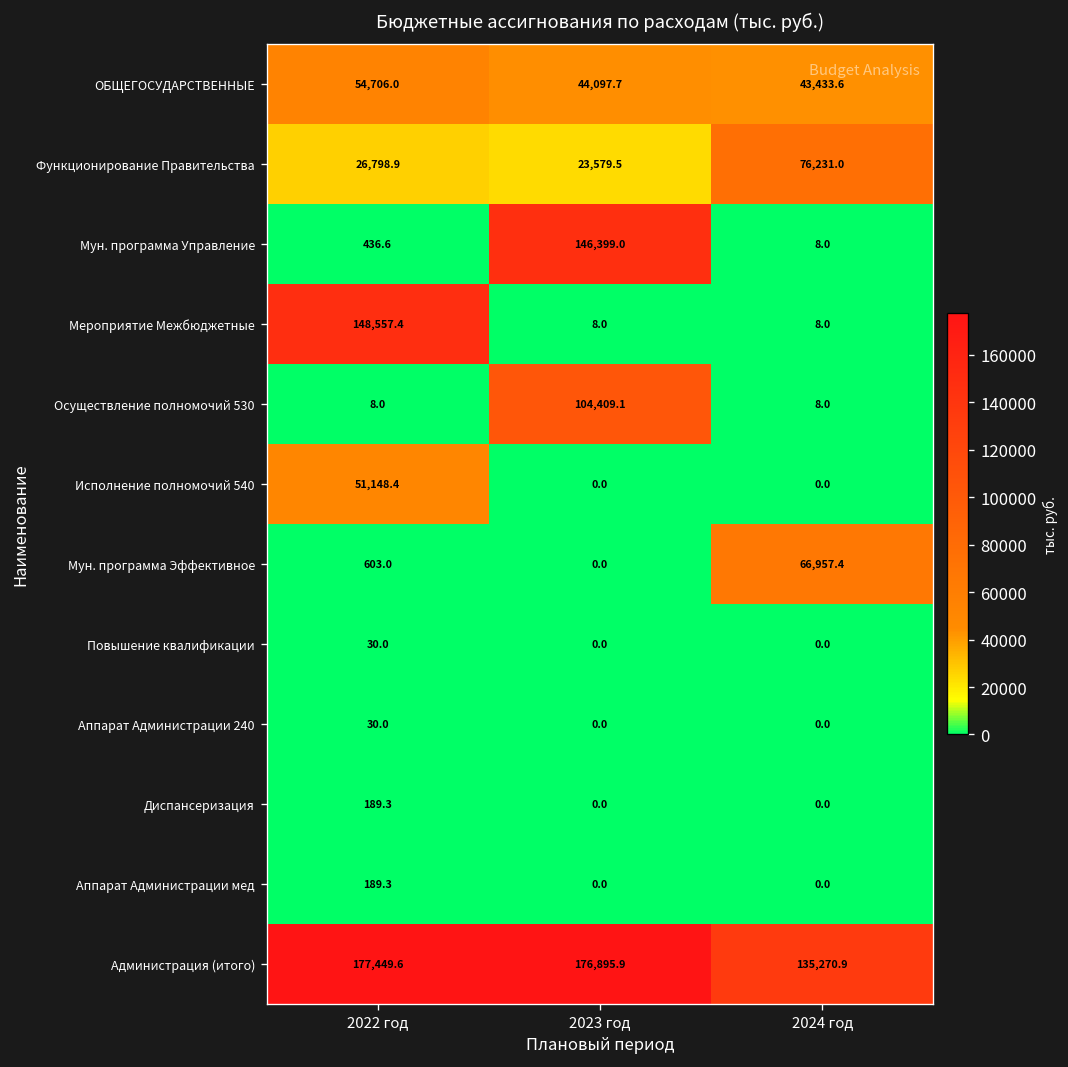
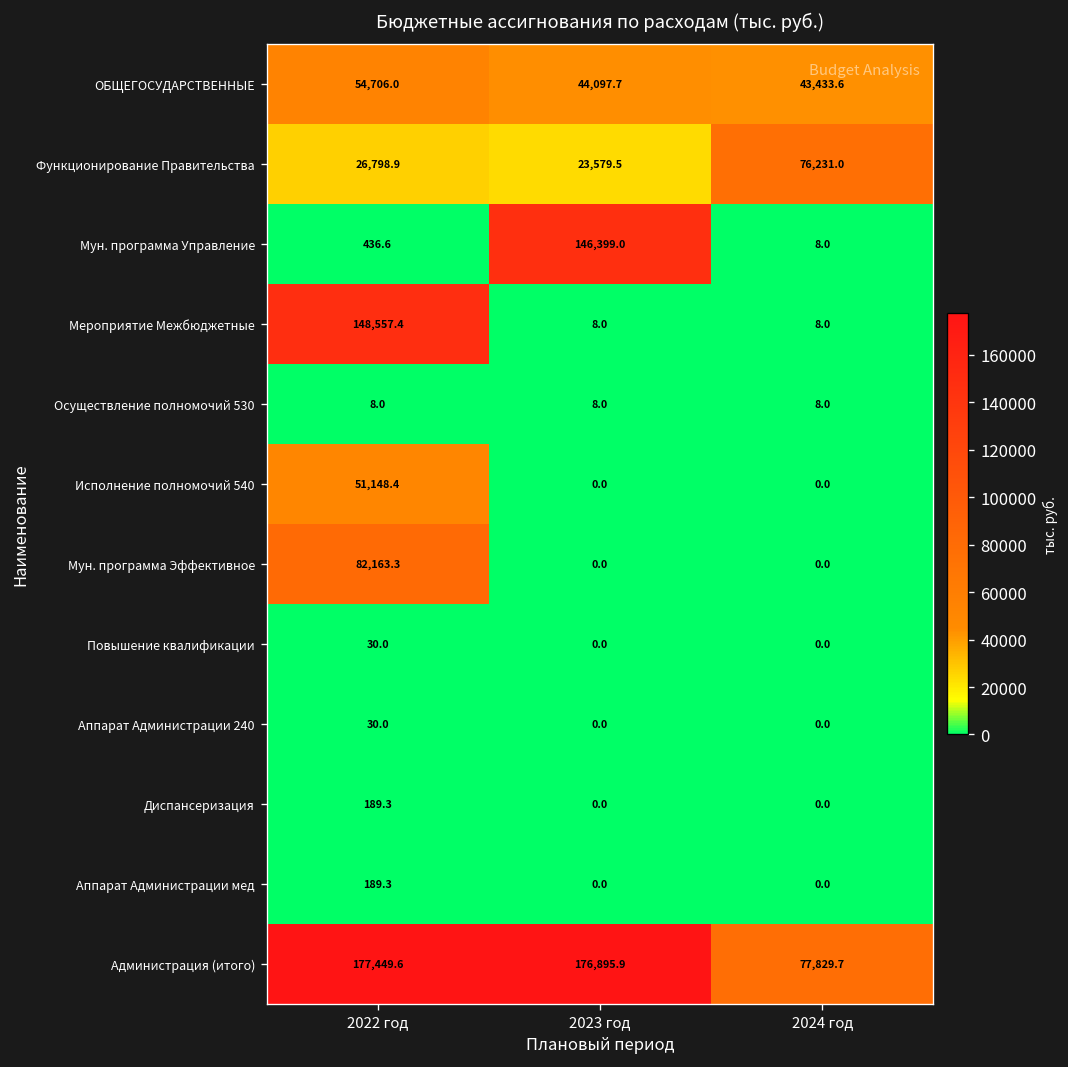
Осуществление полномочий 530, 2023 год: 104,409.1 -> 8.0
Мун. программа Эффективное, 2022 год: 603.0 -> 82,163.3
Мун. программа Эффективное, 2024 год: 66,957.4 -> 0.0
Администрация (итого), 2024 год: 135,270.9 -> 77,829.7
